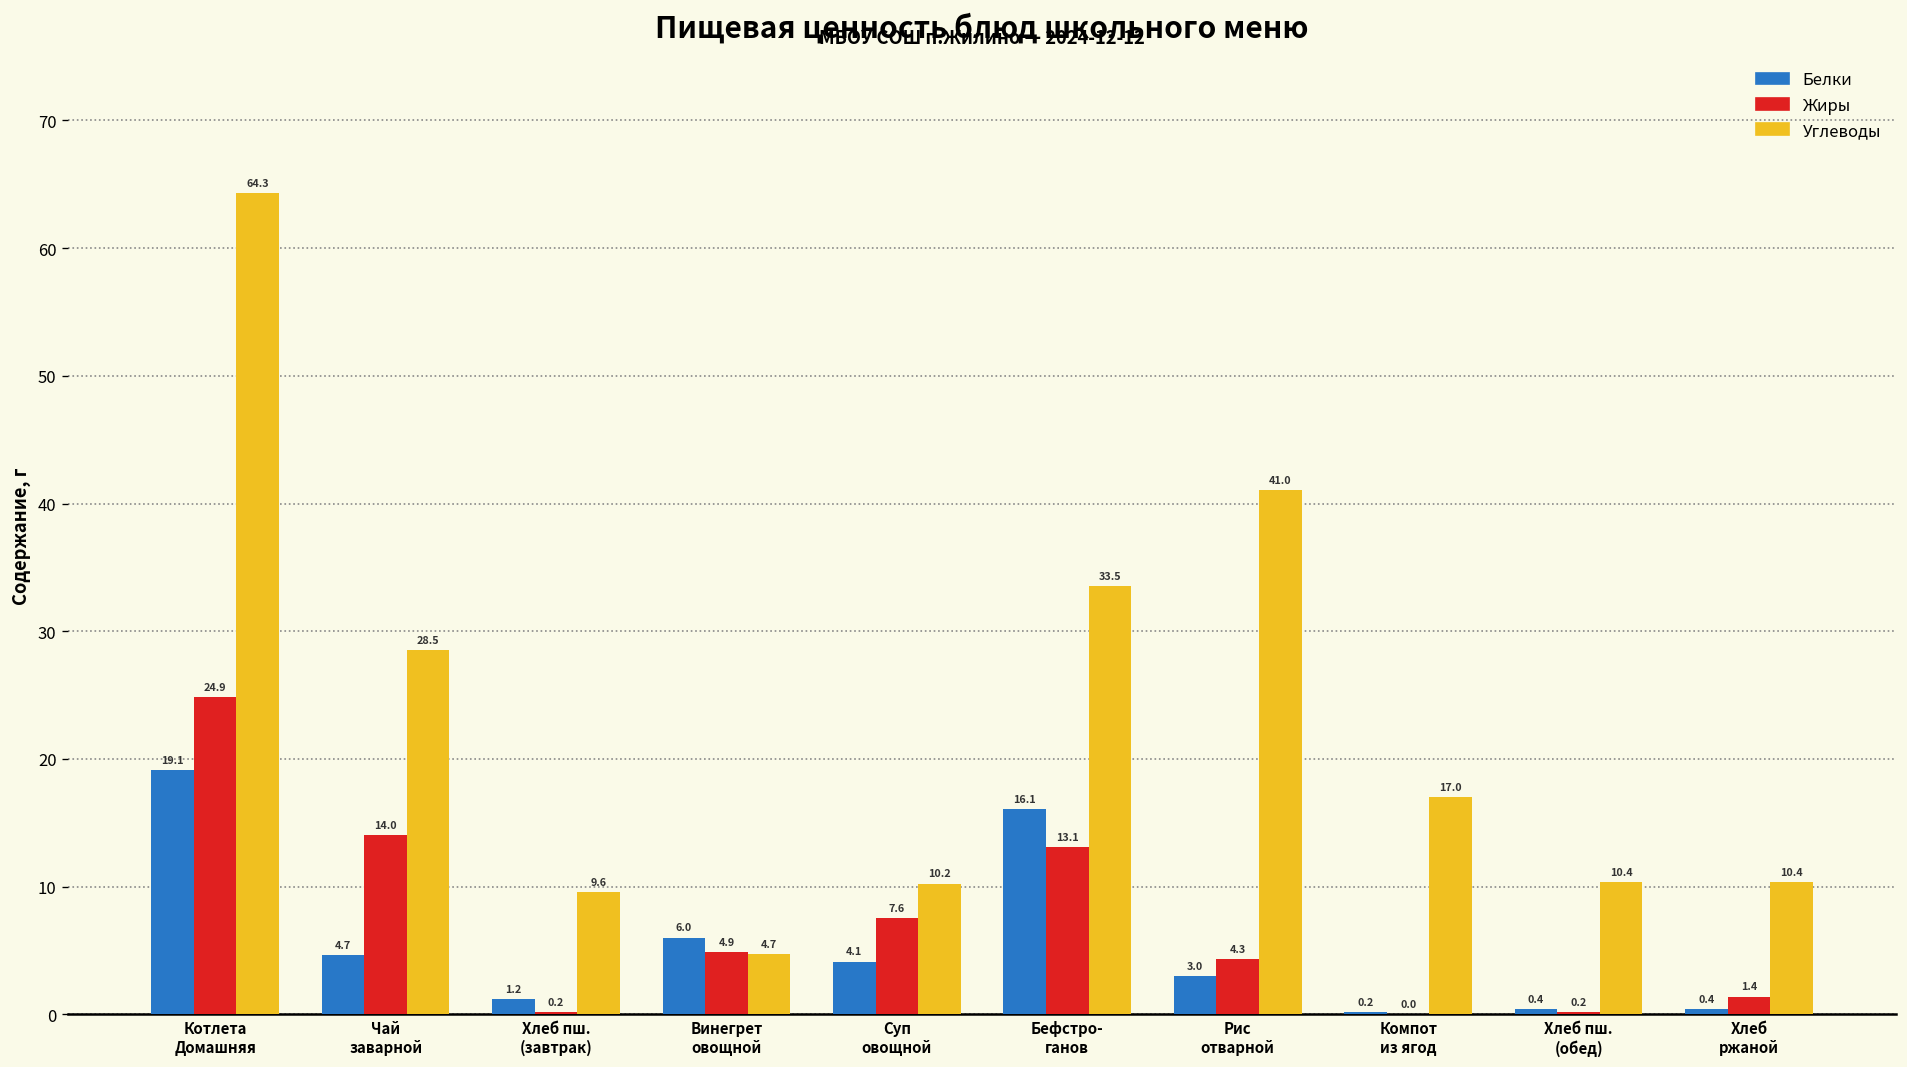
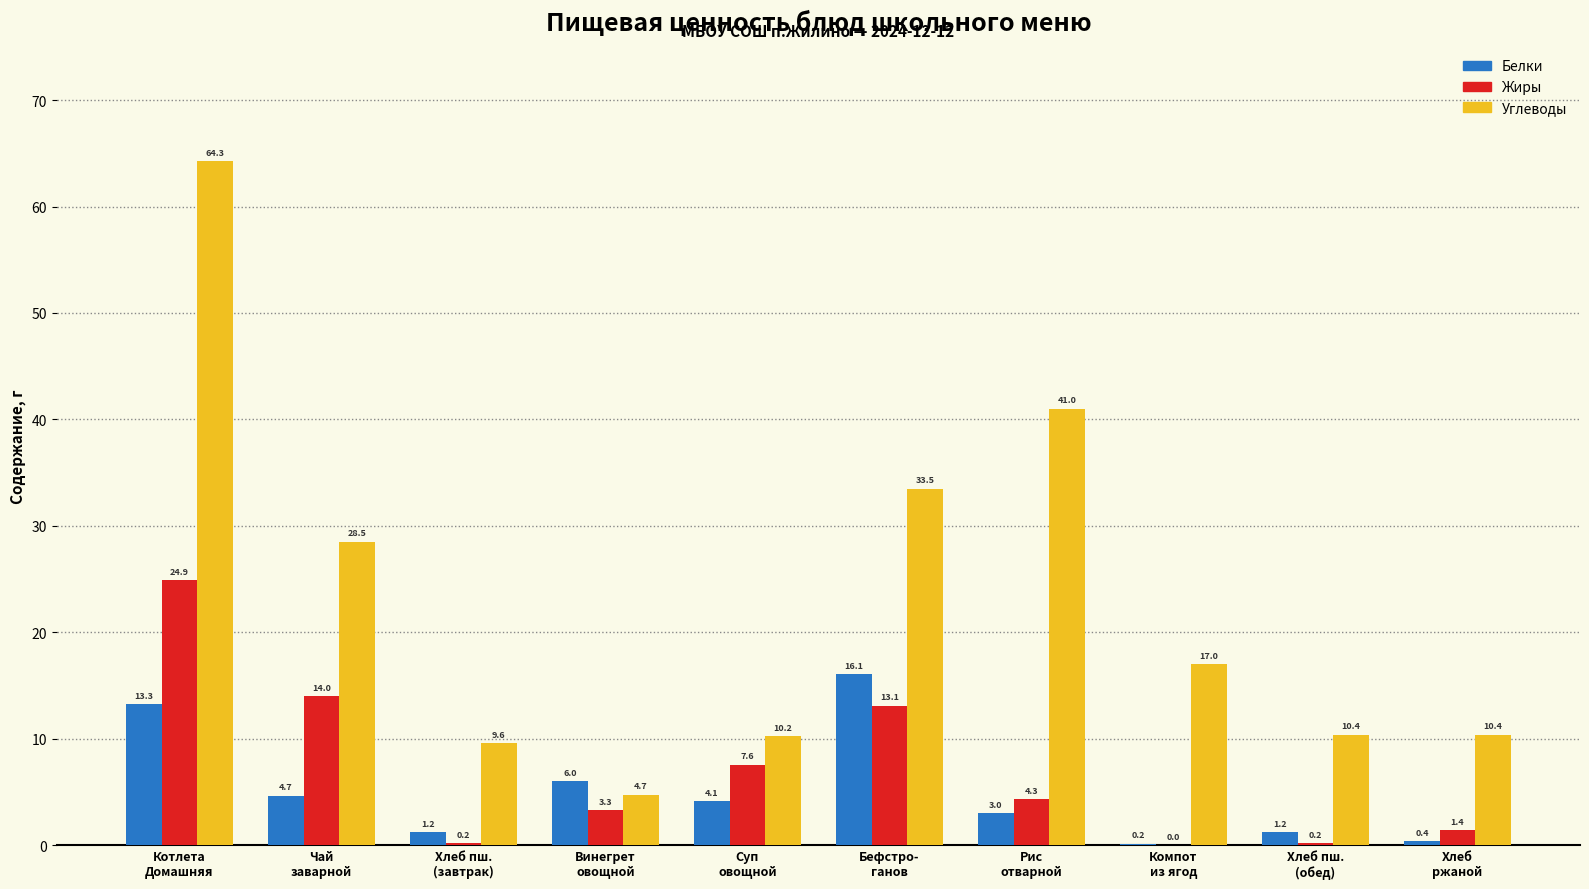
Белки, Котлета Домашняя: 19.1 -> 13.3
Жиры, Винегрет овощной: 4.9 -> 3.3
Белки, Хлеб пш. (обед): 0.4 -> 1.2
